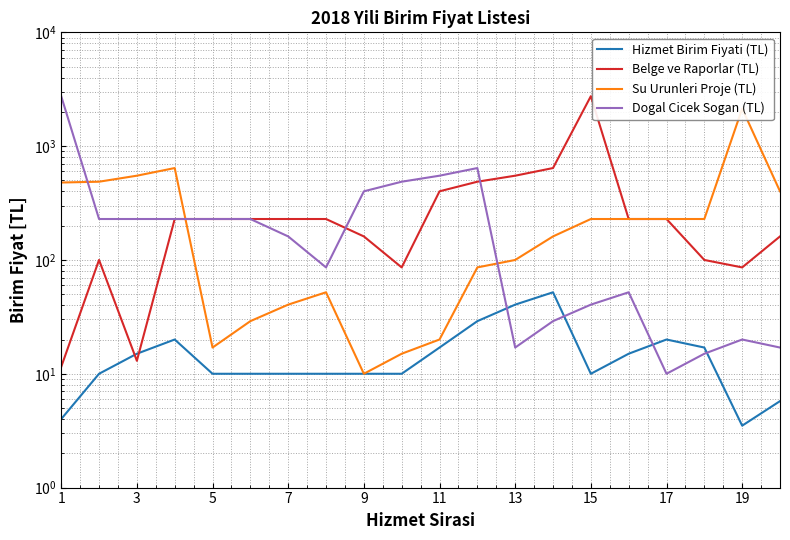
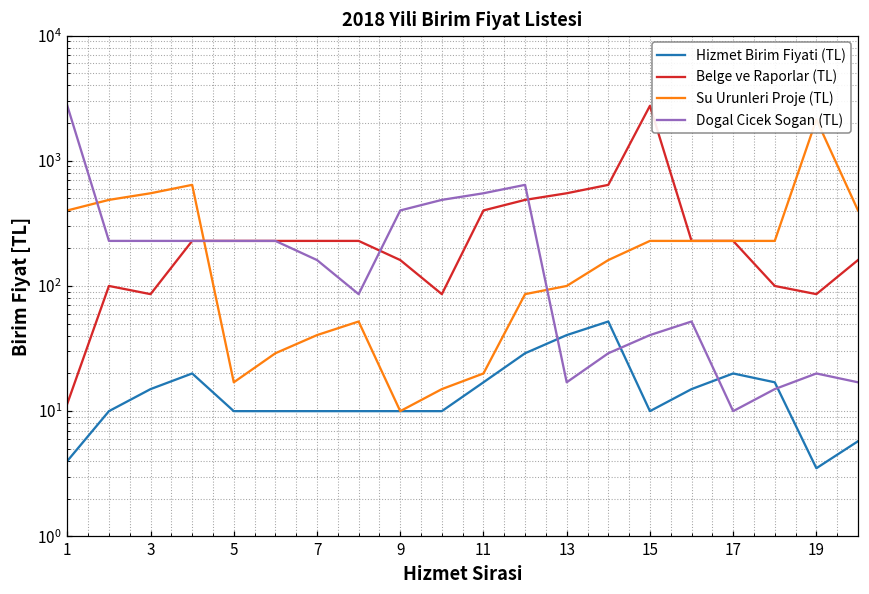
Su Urunleri Proje (TL), 1: 480 -> 400
Belge ve Raporlar (TL), 3: 13 -> 90
